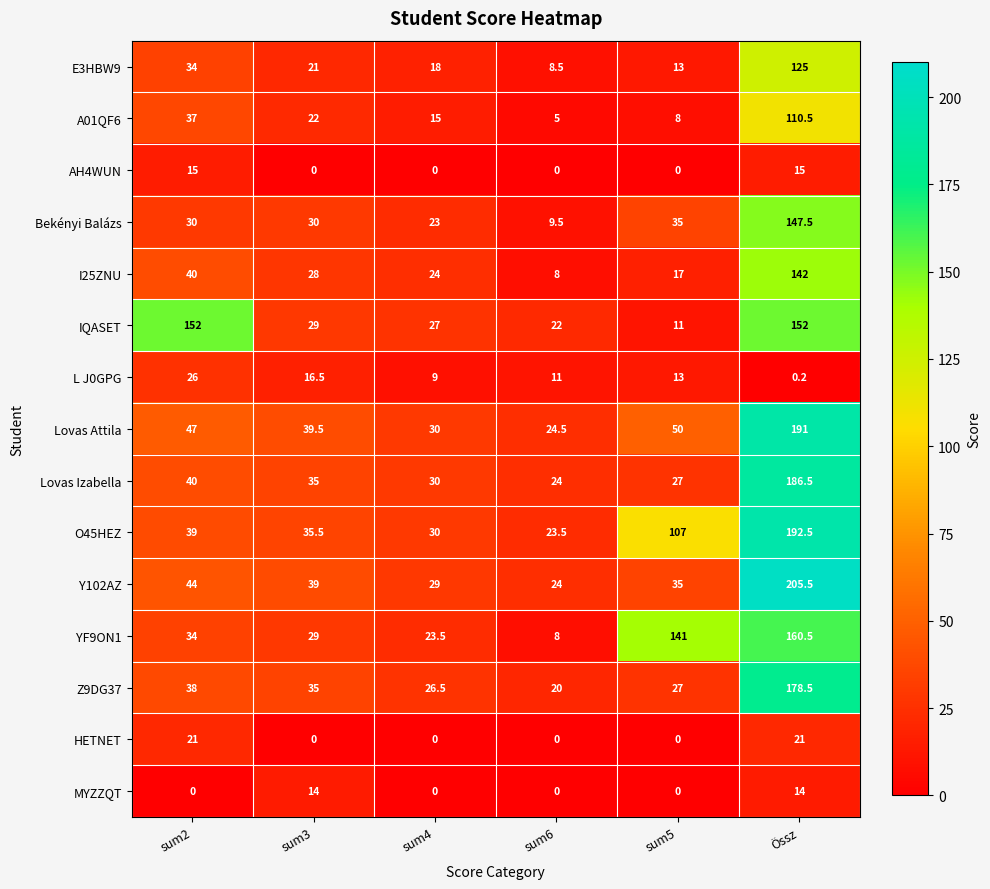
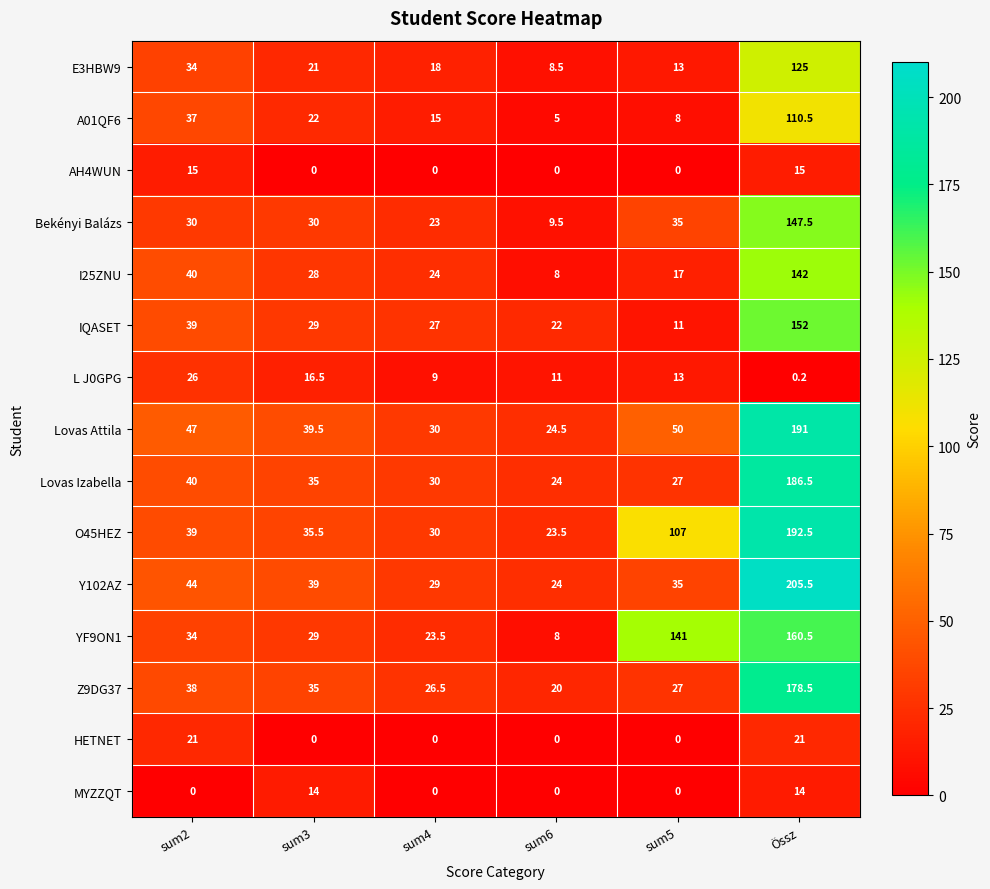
IQASET, sum2: 152 -> 39
